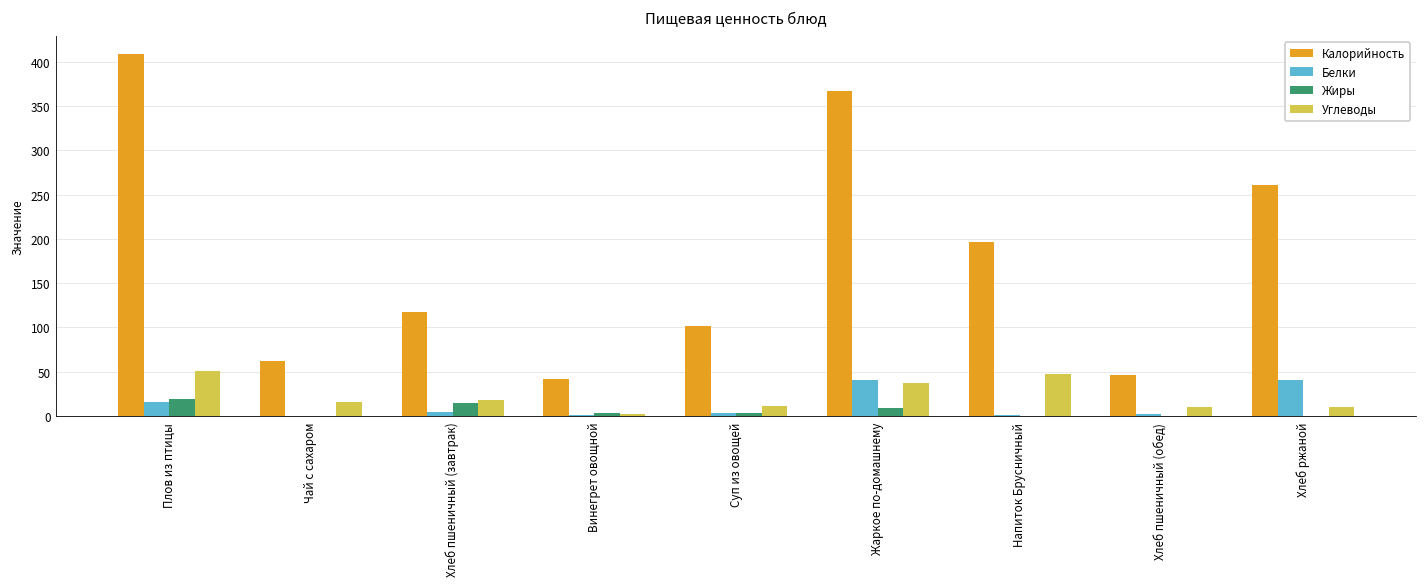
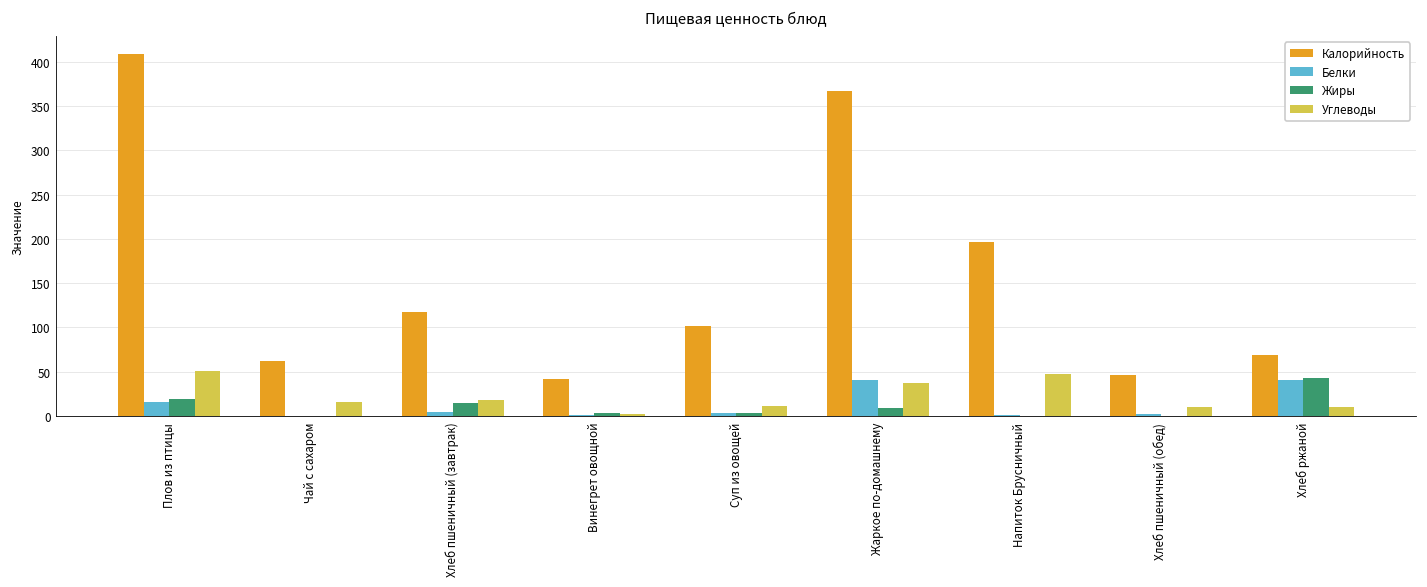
Калорийность, Хлеб ржаной: 260 -> 70
Жиры, Хлеб ржаной: 0 -> 40
